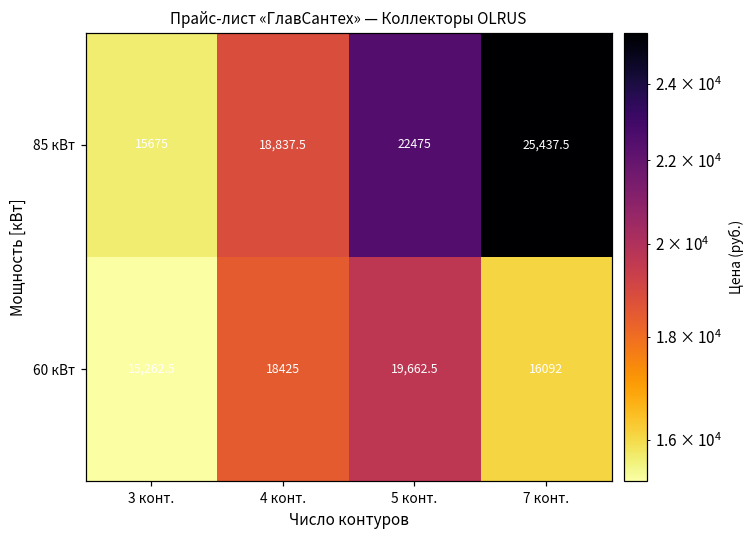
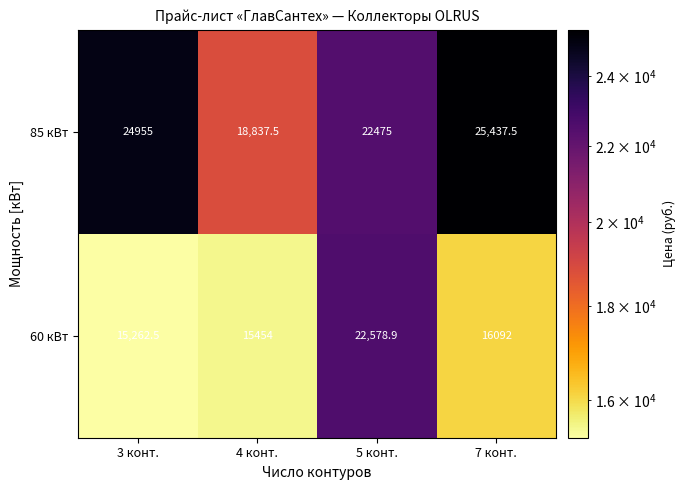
85 кВт, 3 конт.: 15675 -> 24955
60 кВт, 4 конт.: 18425 -> 15454
60 кВт, 5 конт.: 19,662.5 -> 22,578.9
